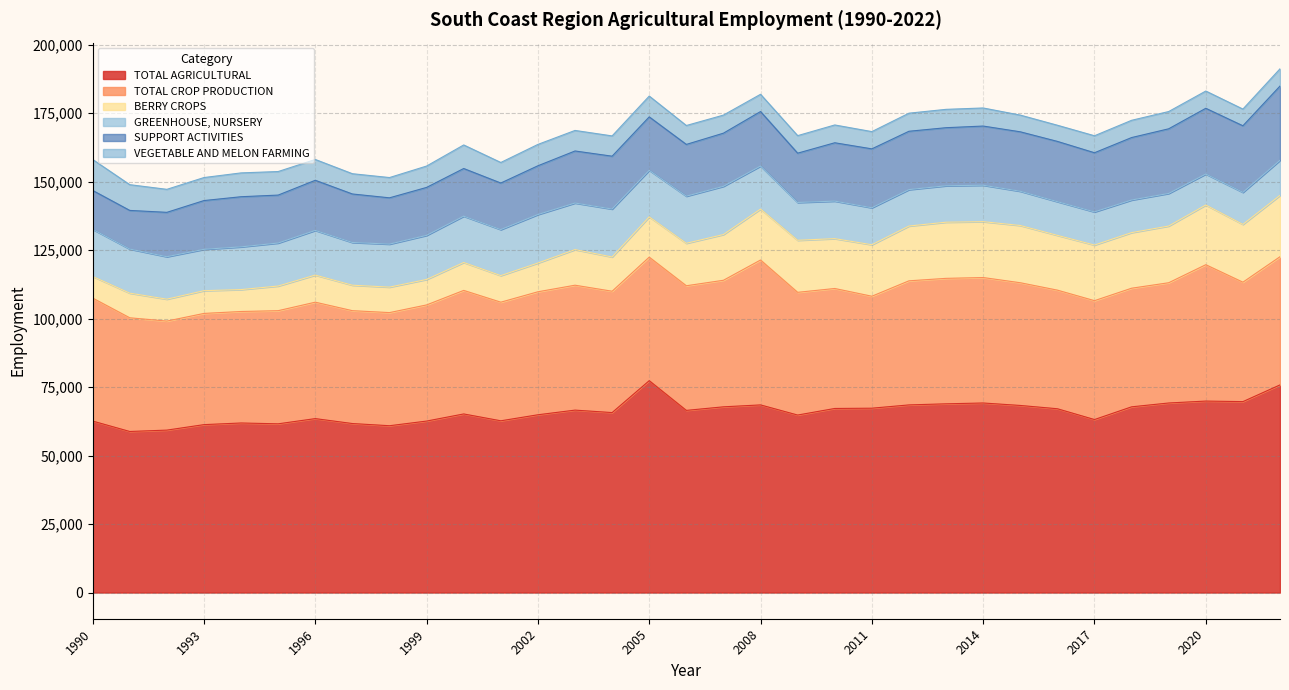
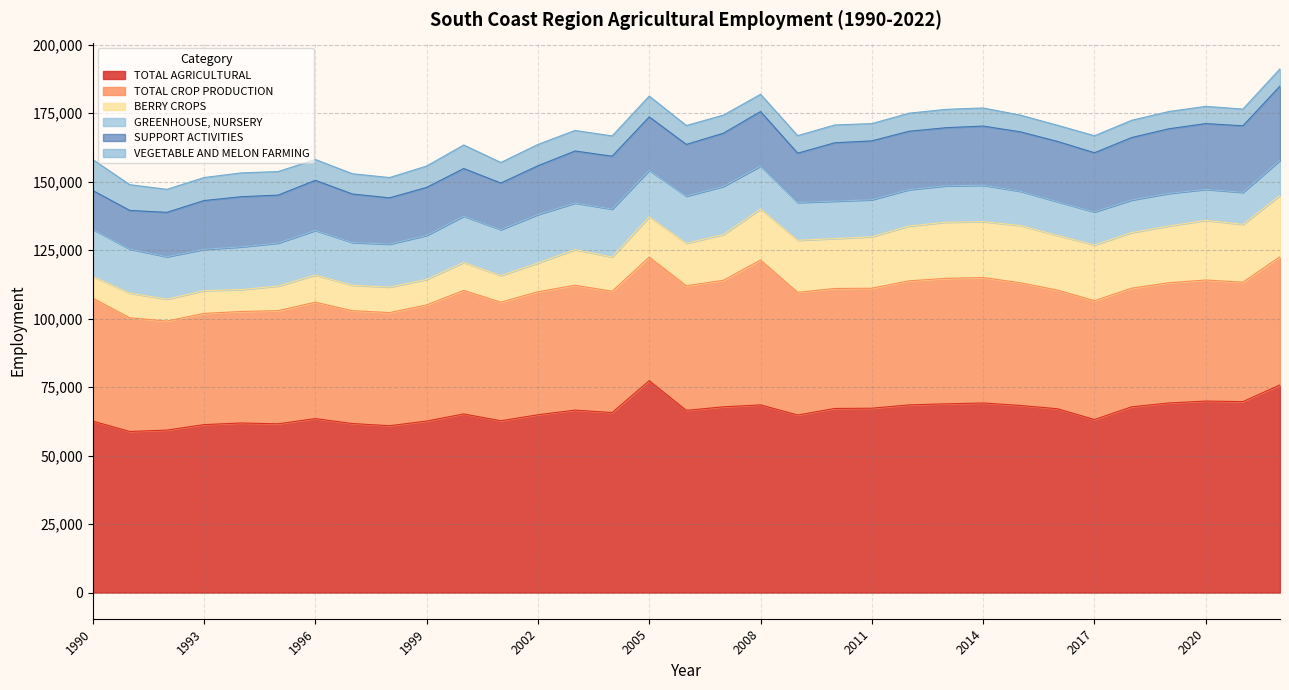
TOTAL CROP PRODUCTION, 2011: 41,000 -> 44,000
TOTAL CROP PRODUCTION, 2020: 50,000 -> 44,000
